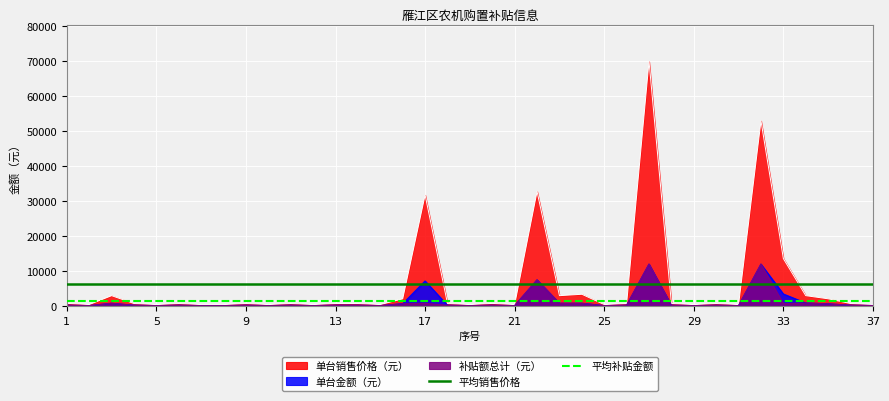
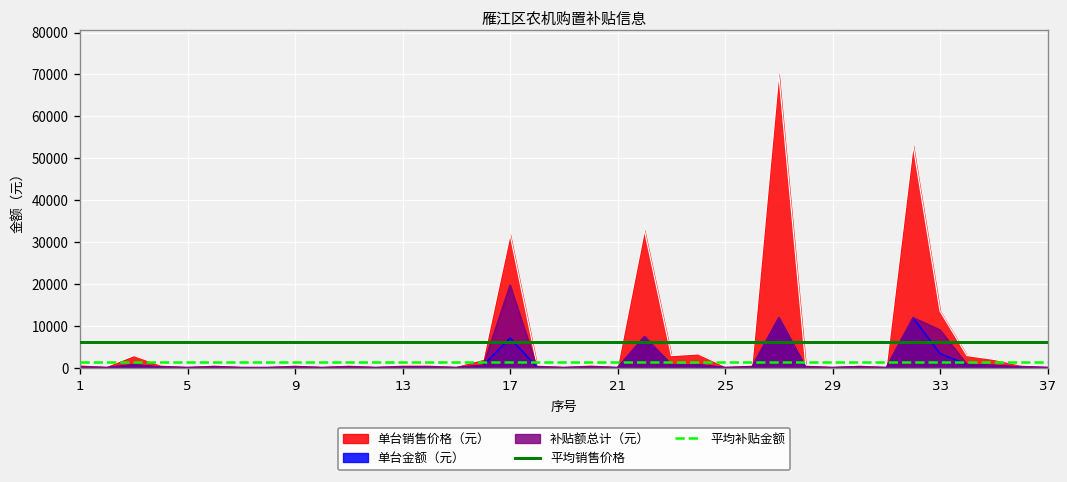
补贴额总计（元）, 17: 1000 -> 20000
补贴额总计（元）, 33: 1000 -> 9000
